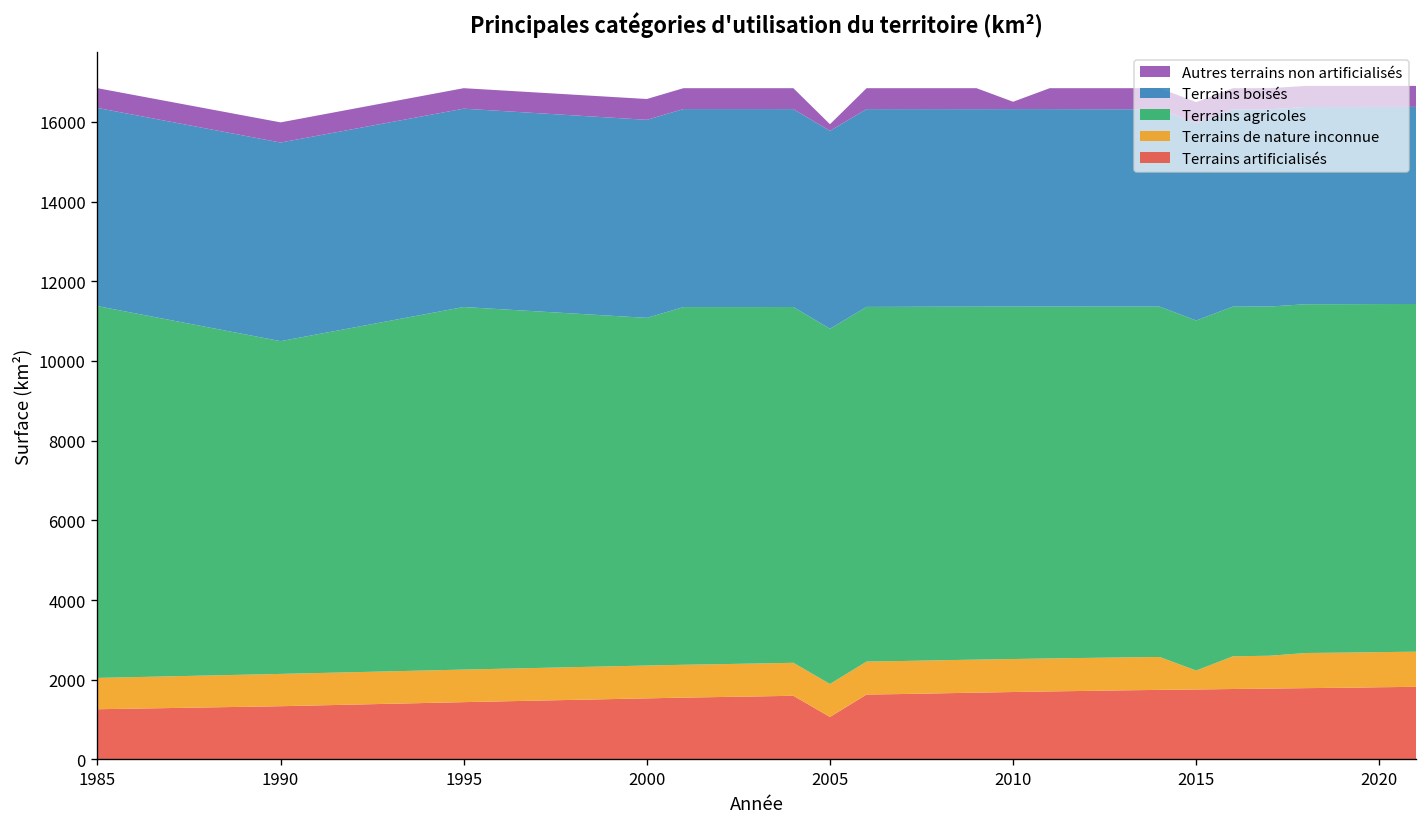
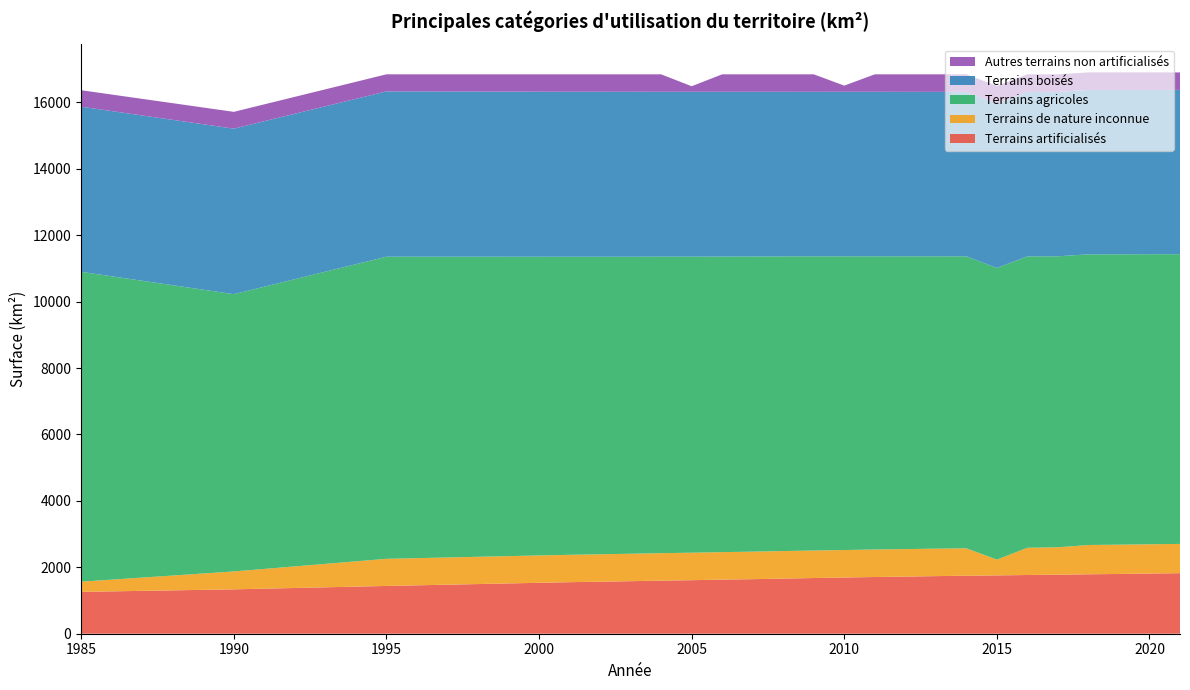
Terrains de nature inconnue, 1985: 800 -> 300
Terrains de nature inconnue, 1990: 800 -> 500
Terrains agricoles, 2000: 8700 -> 9000
Terrains artificialisés, 2005: 1100 -> 1600
